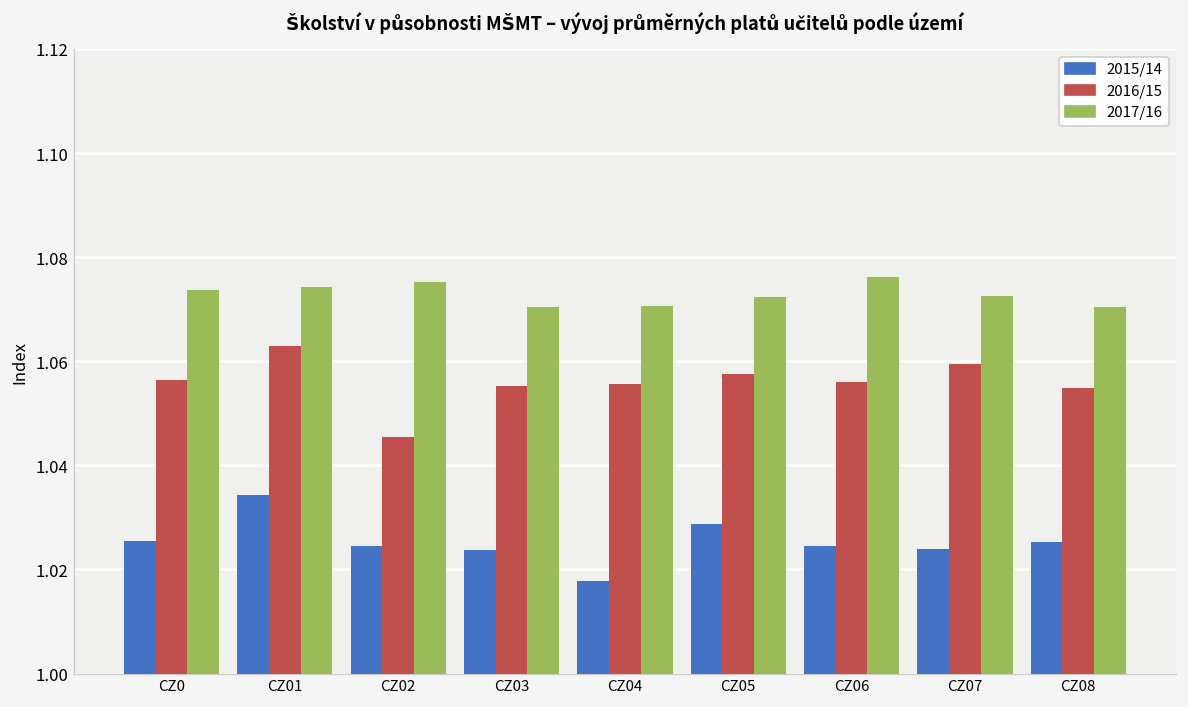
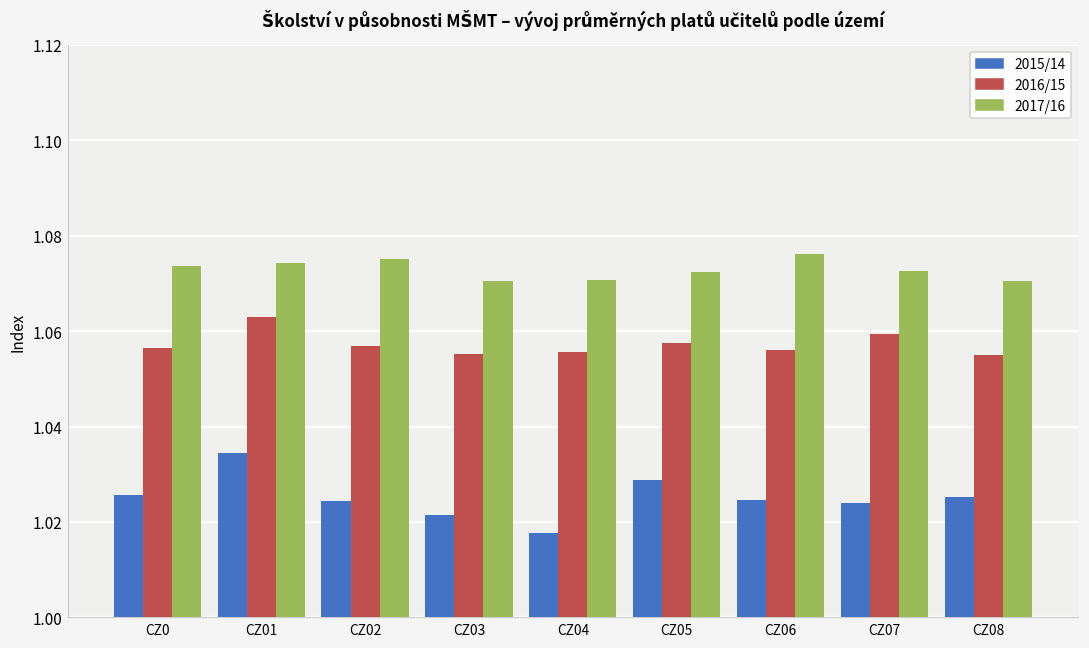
2016/15, CZ02: 1.045 -> 1.057
2015/14, CZ03: 1.024 -> 1.021
